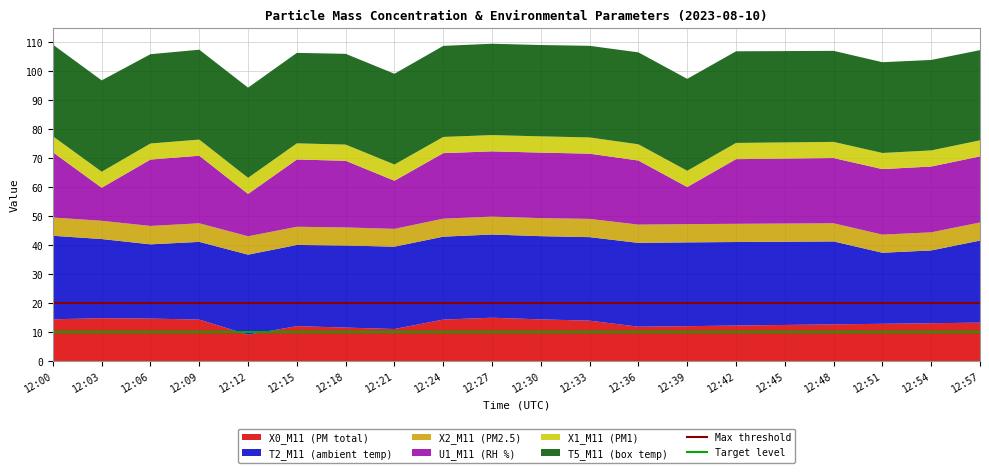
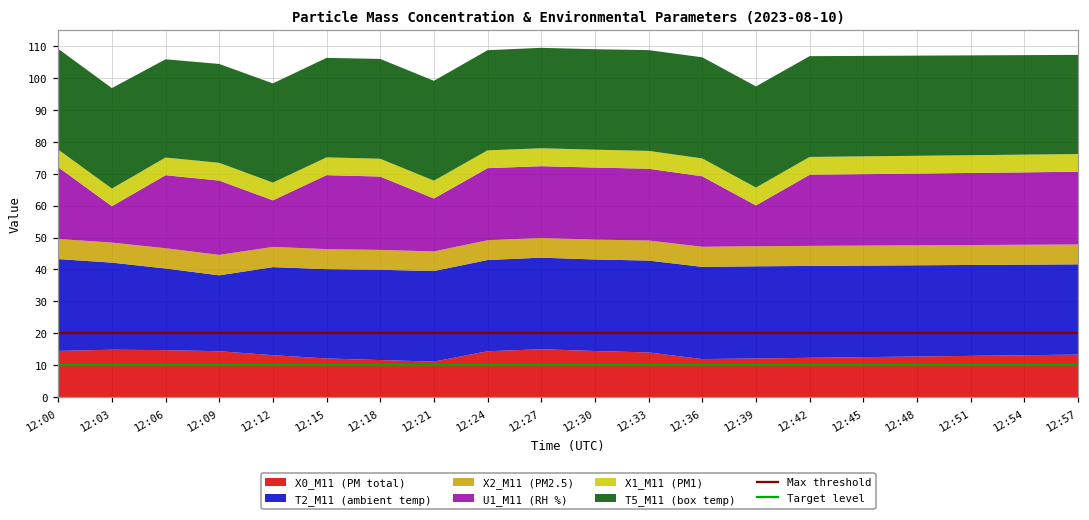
T2_M11 (ambient temp), 12:09: 27 -> 24
X0_M11 (PM total), 12:12: 9 -> 13
T2_M11 (ambient temp), 12:51: 25 -> 29
T2_M11 (ambient temp), 12:54: 25 -> 28
